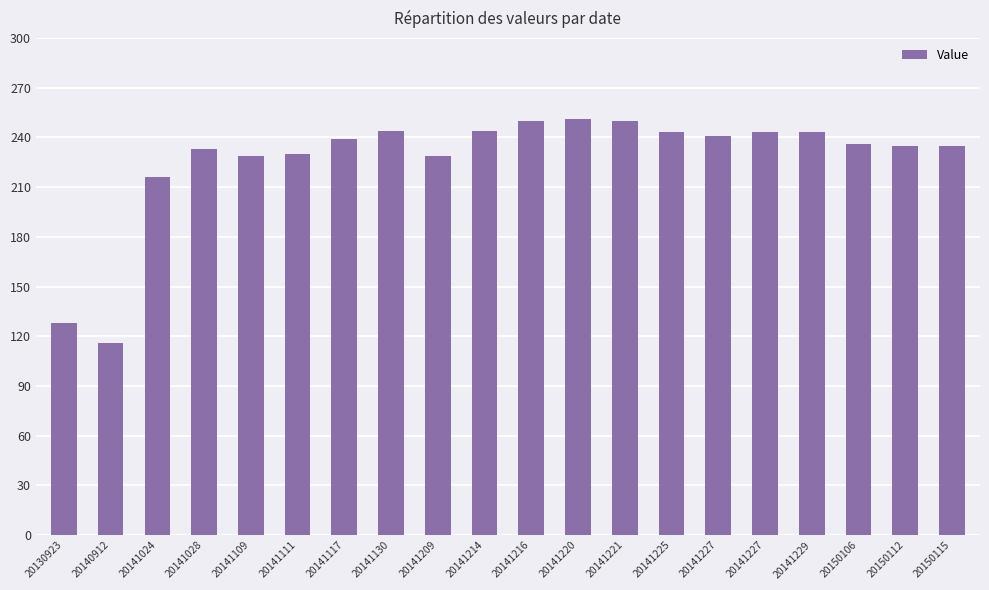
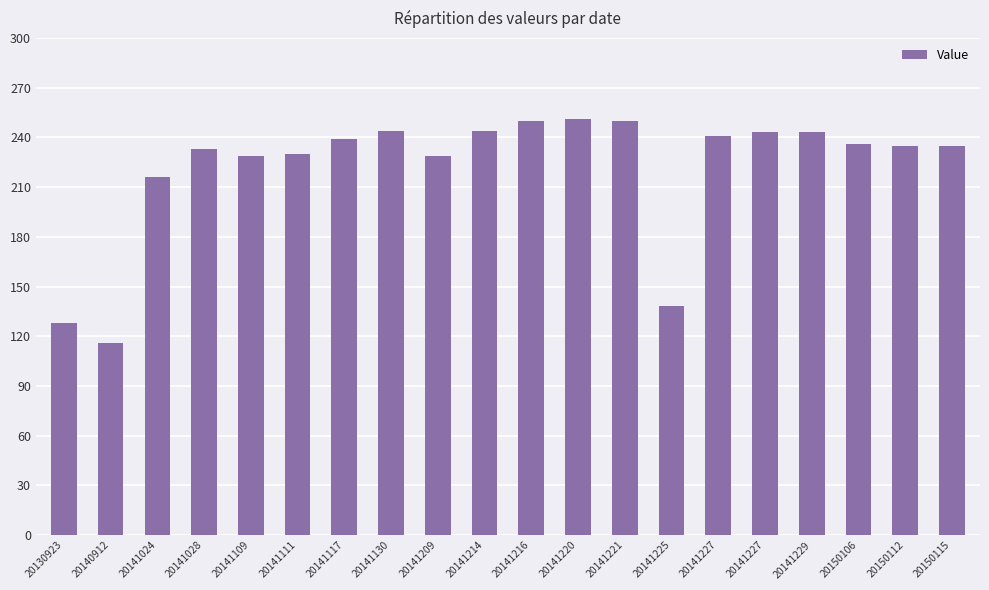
20141225: 243 -> 138
